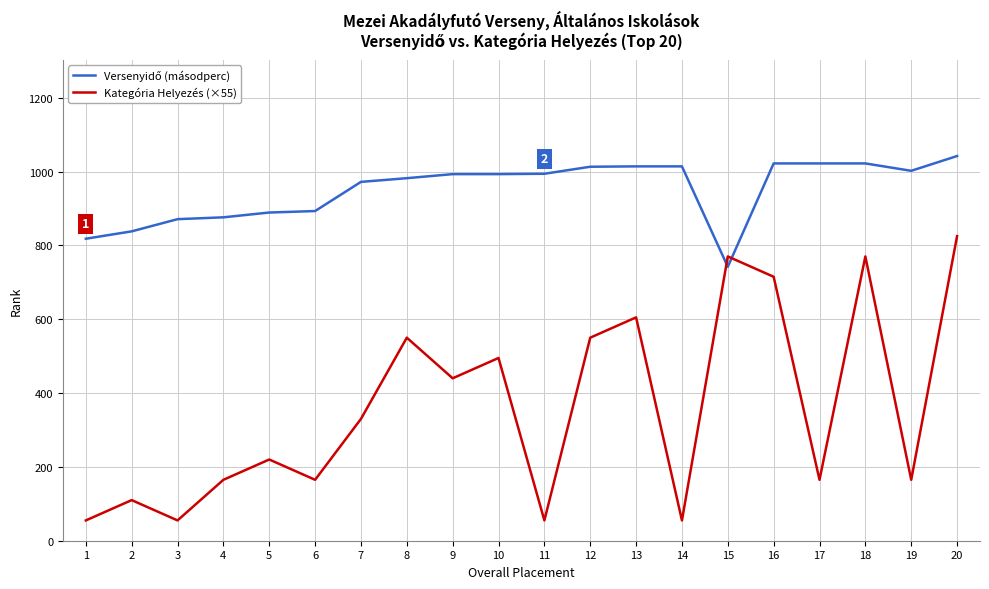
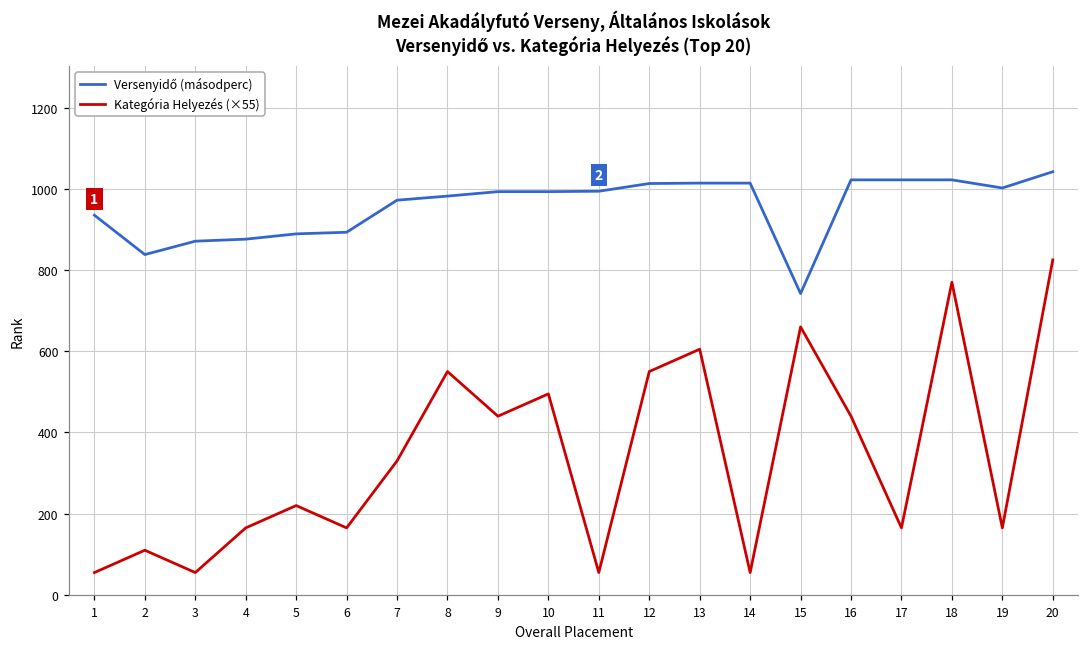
Versenyidő (másodperc), 1: 820 -> 940
Kategória Helyezés (×55), 15: 770 -> 660
Kategória Helyezés (×55), 16: 720 -> 440
